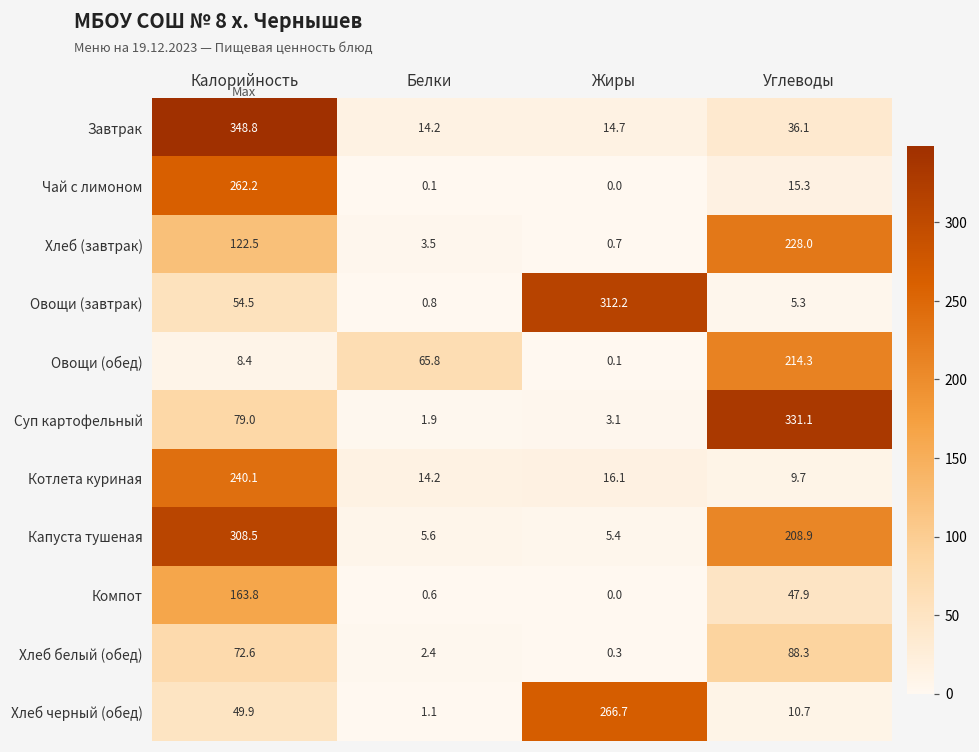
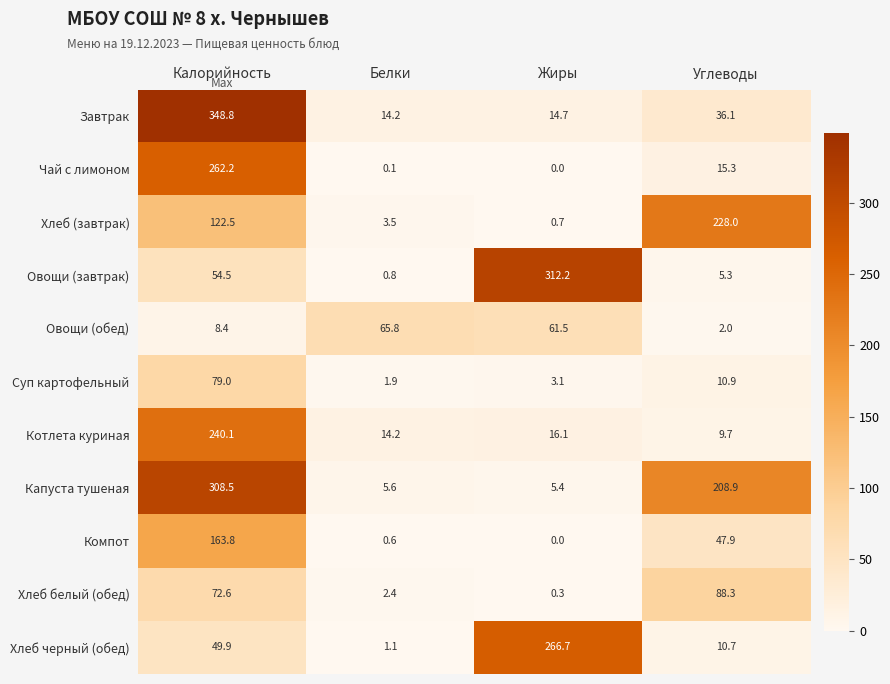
Овощи (обед), Жиры: 0.1 -> 61.5
Овощи (обед), Углеводы: 214.3 -> 2.0
Суп картофельный, Углеводы: 331.1 -> 10.9
